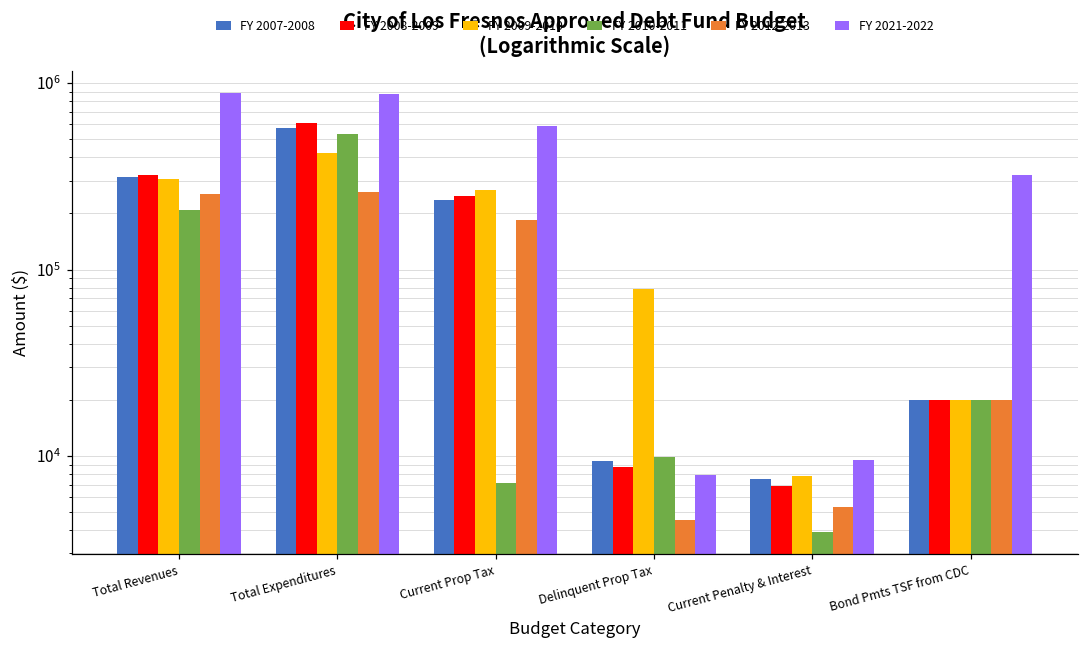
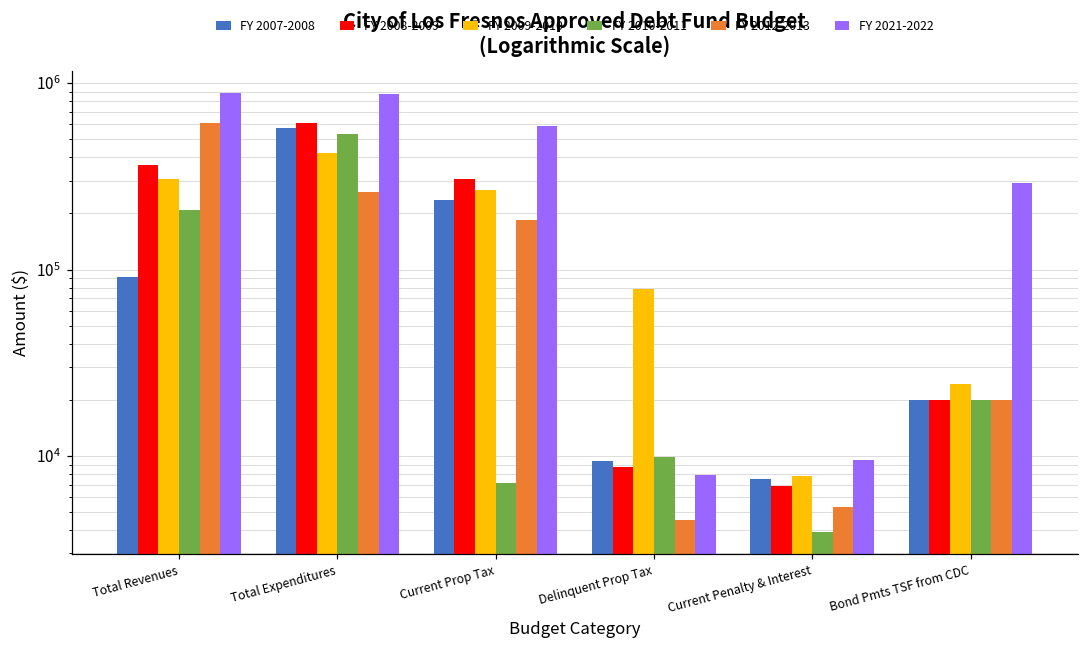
FY 2007-2008, Total Revenues: 310000 -> 90000
FY 2008-2009, Total Revenues: 320000 -> 360000
FY 2012-2013, Total Revenues: 250000 -> 610000
FY 2008-2009, Current Prop Tax: 250000 -> 300000
FY 2009-2010, Bond Pmts TSF from CDC: 20000 -> 24000
FY 2021-2022, Bond Pmts TSF from CDC: 320000 -> 290000
